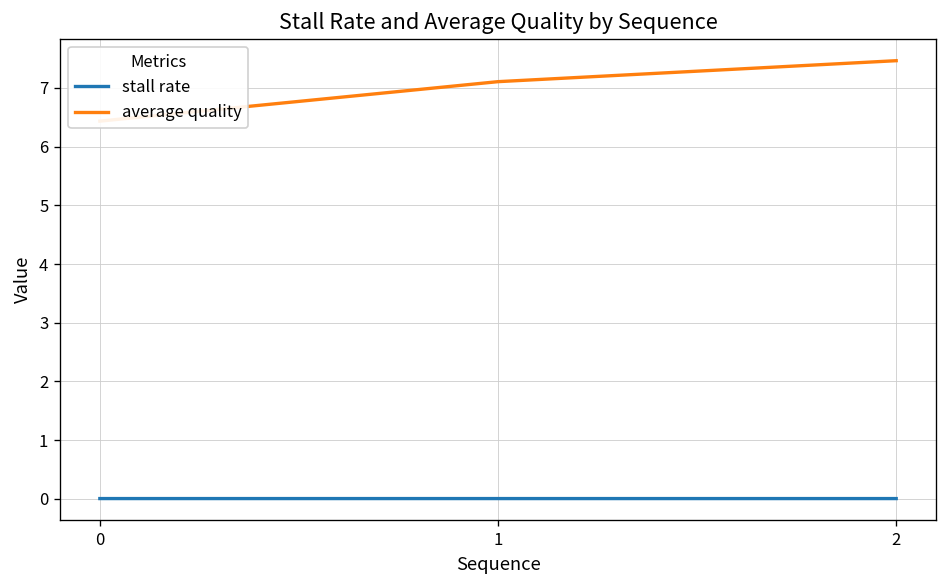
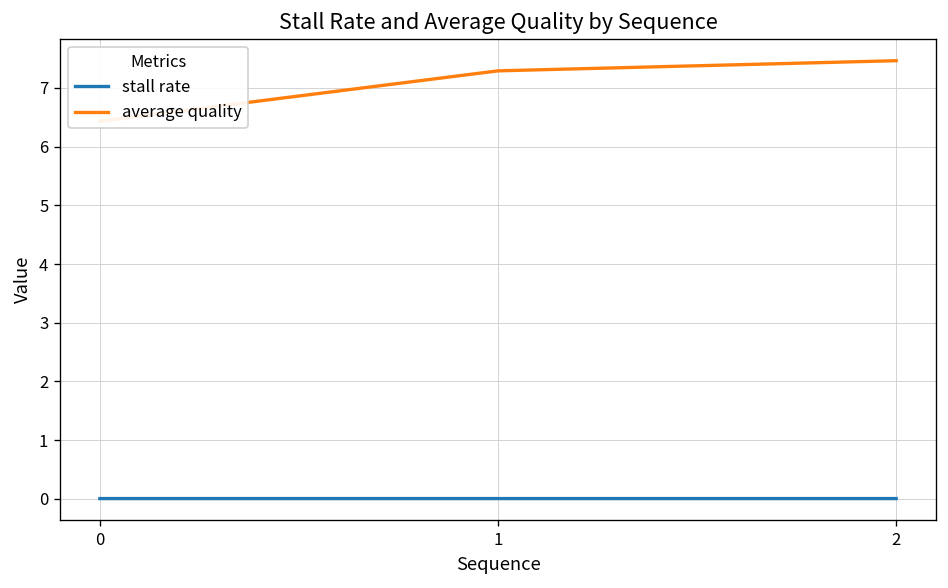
average quality, 1: 7.1 -> 7.3
